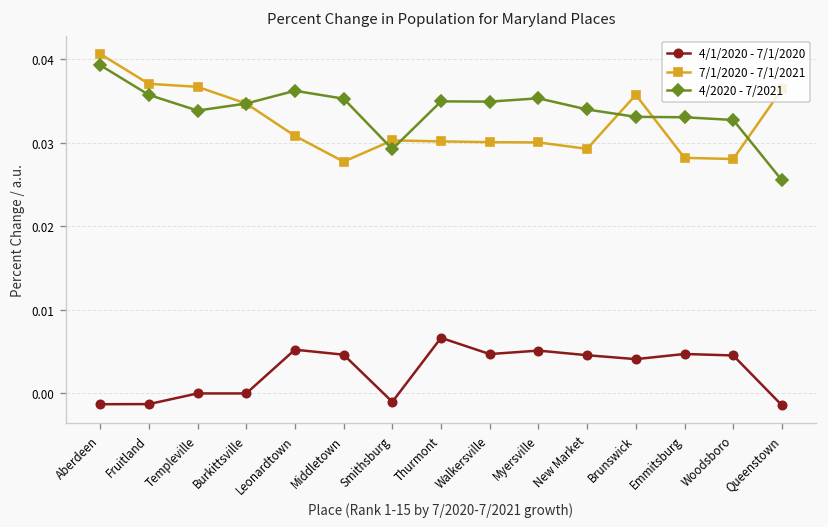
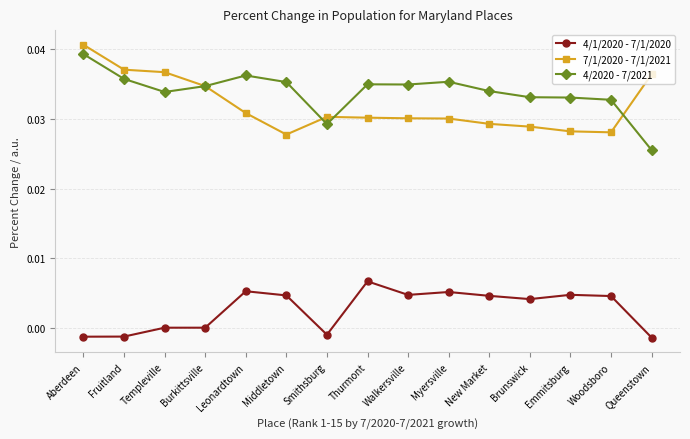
7/1/2020 - 7/1/2021, Brunswick: 0.036 -> 0.029
